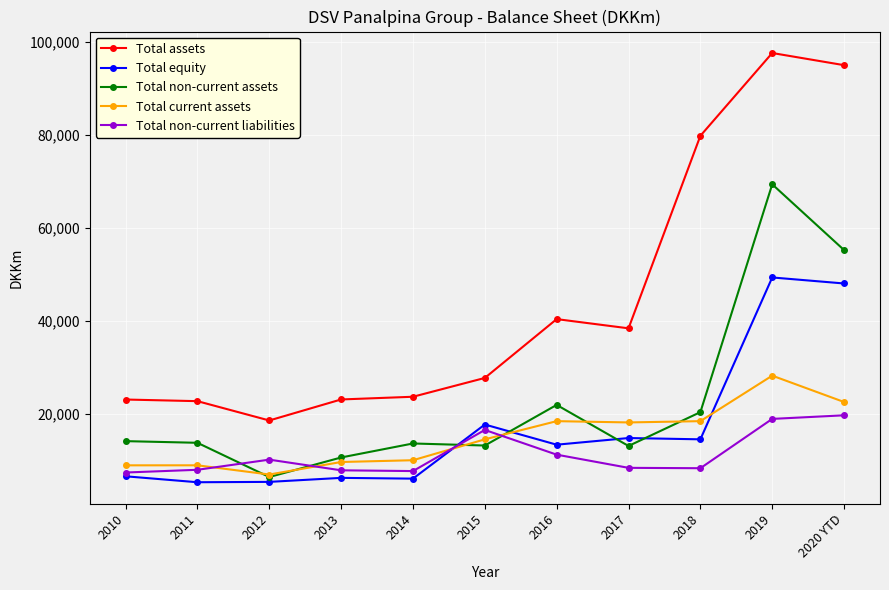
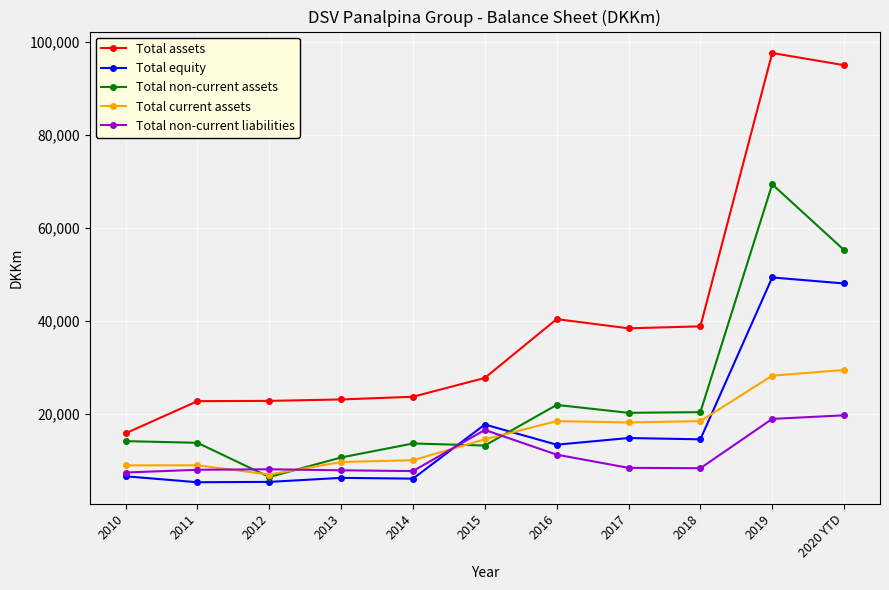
Total assets, 2010: 23,000 -> 16,000
Total assets, 2012: 19,000 -> 23,000
Total non-current liabilities, 2012: 10,000 -> 8,000
Total non-current assets, 2017: 13,000 -> 20,000
Total assets, 2018: 80,000 -> 39,000
Total current assets, 2020 YTD: 23,000 -> 29,000
